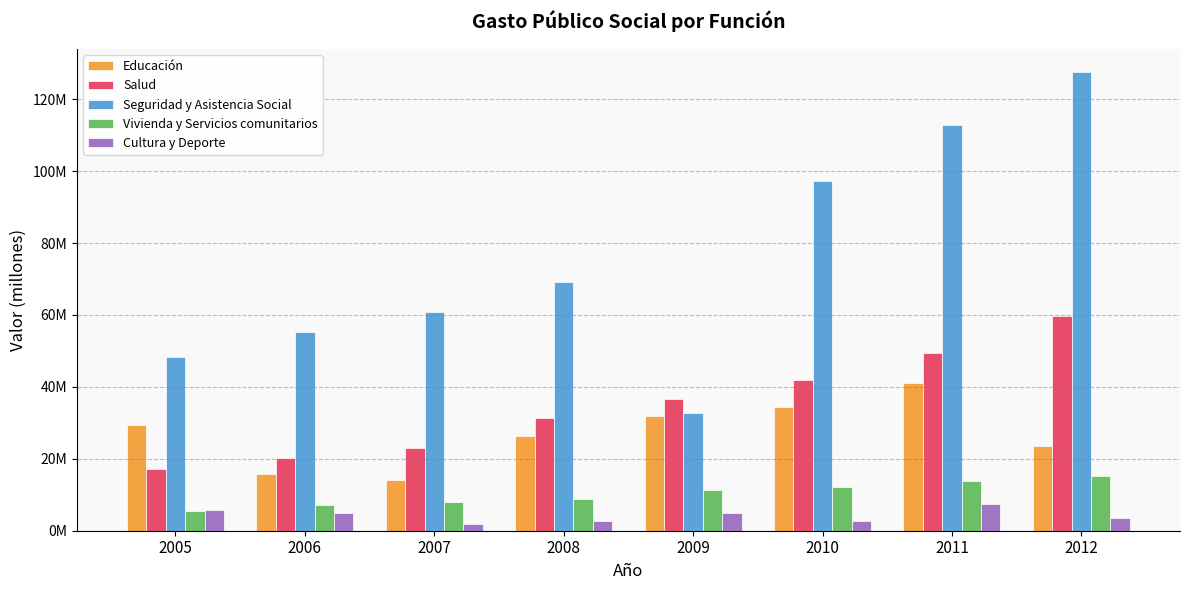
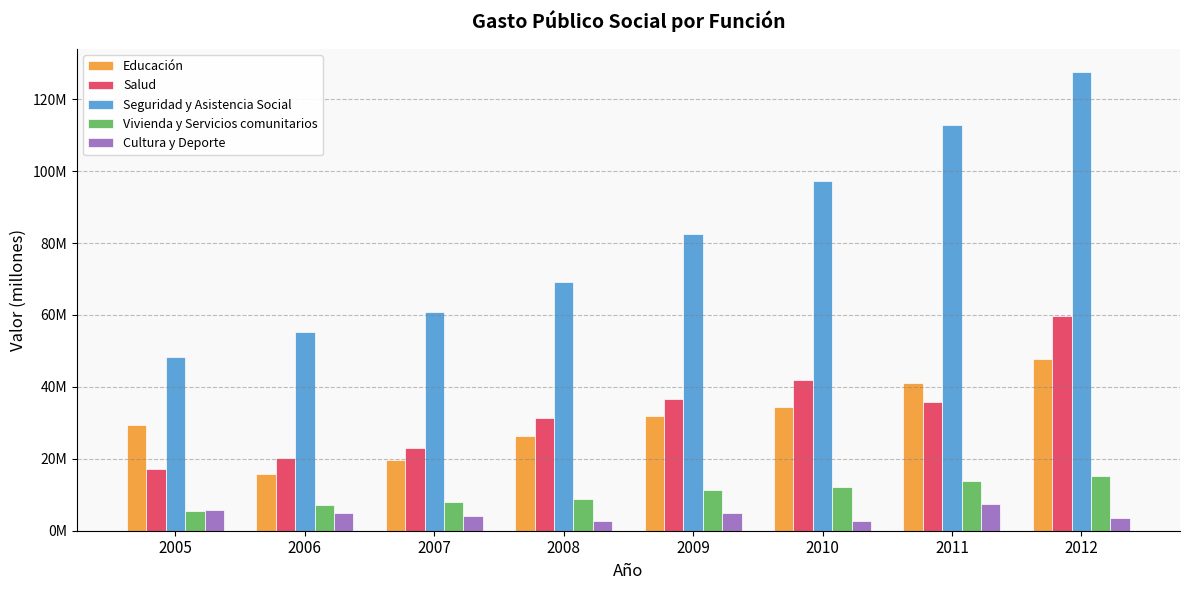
Educación, 2007: 14000000 -> 20000000
Cultura y Deporte, 2007: 2000000 -> 4000000
Seguridad y Asistencia Social, 2009: 33000000 -> 82000000
Salud, 2011: 49000000 -> 36000000
Educación, 2012: 24000000 -> 48000000
